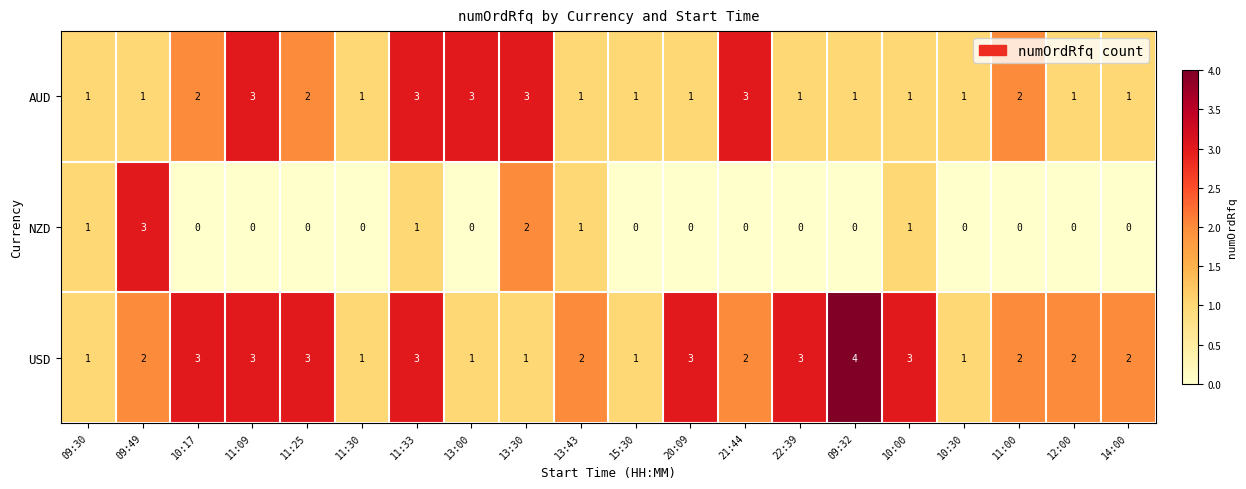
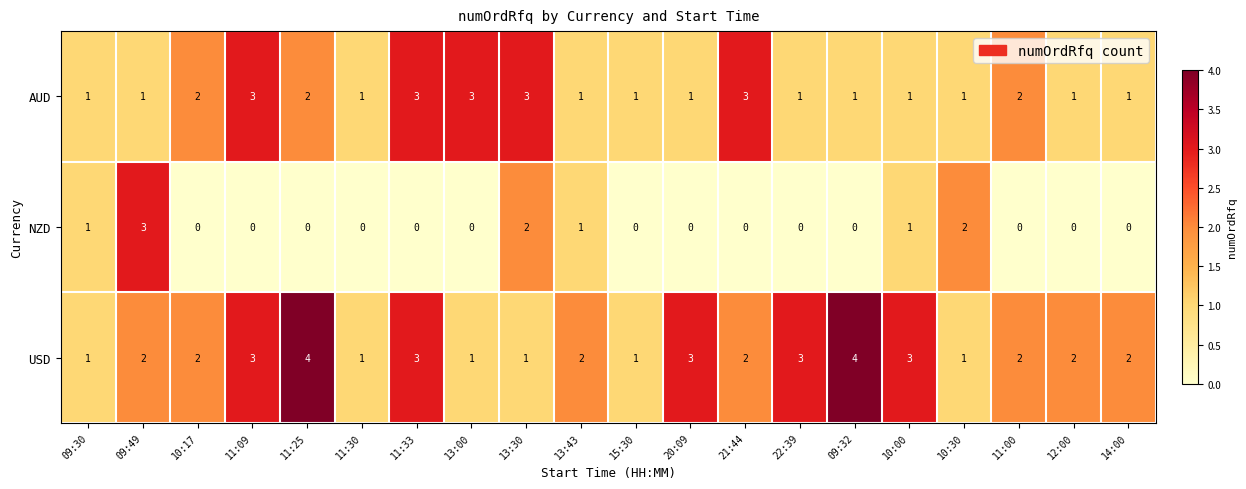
NZD, 11:33: 1 -> 0
NZD, 10:30: 0 -> 2
USD, 10:17: 3 -> 2
USD, 11:25: 3 -> 4
